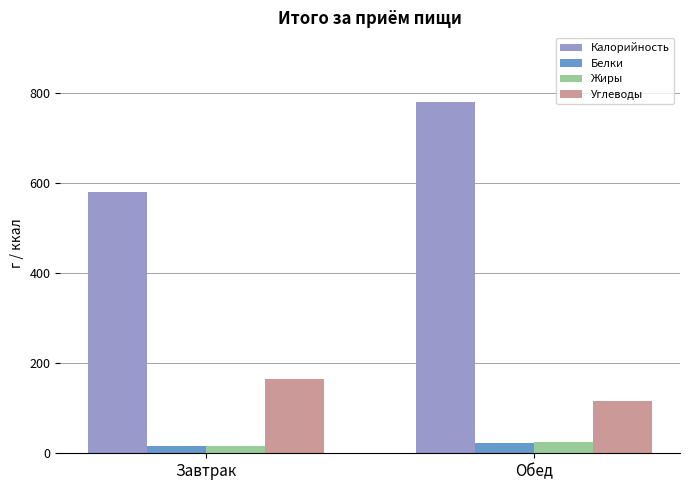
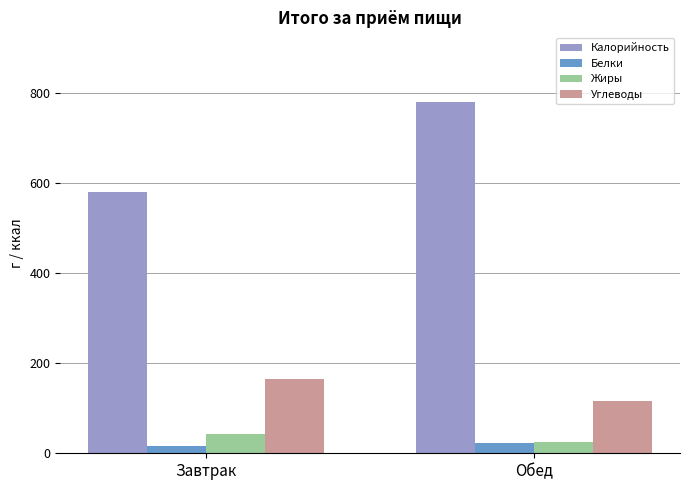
Жиры, Завтрак: 20 -> 40
